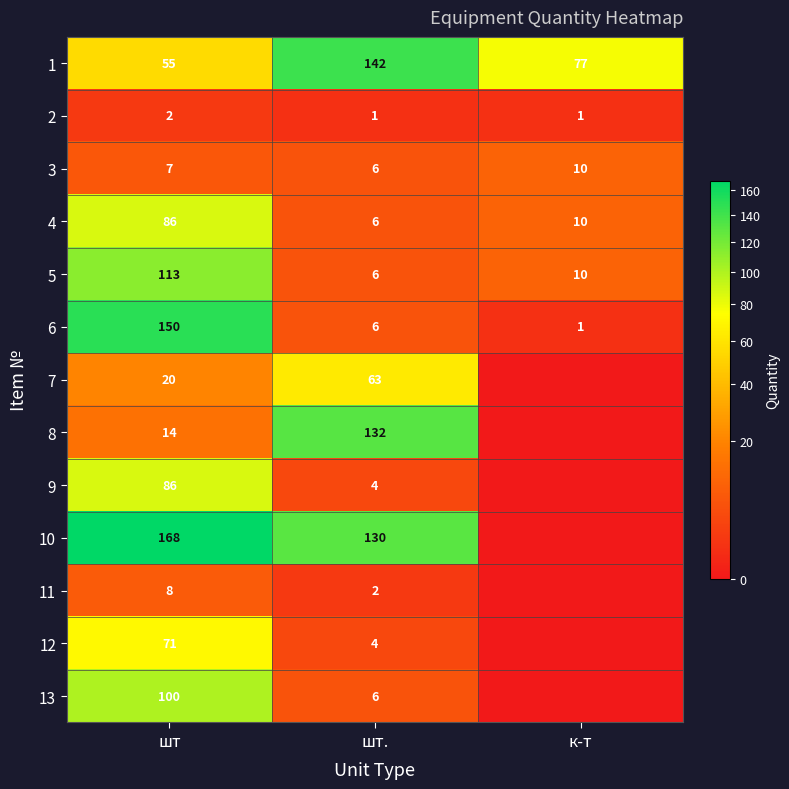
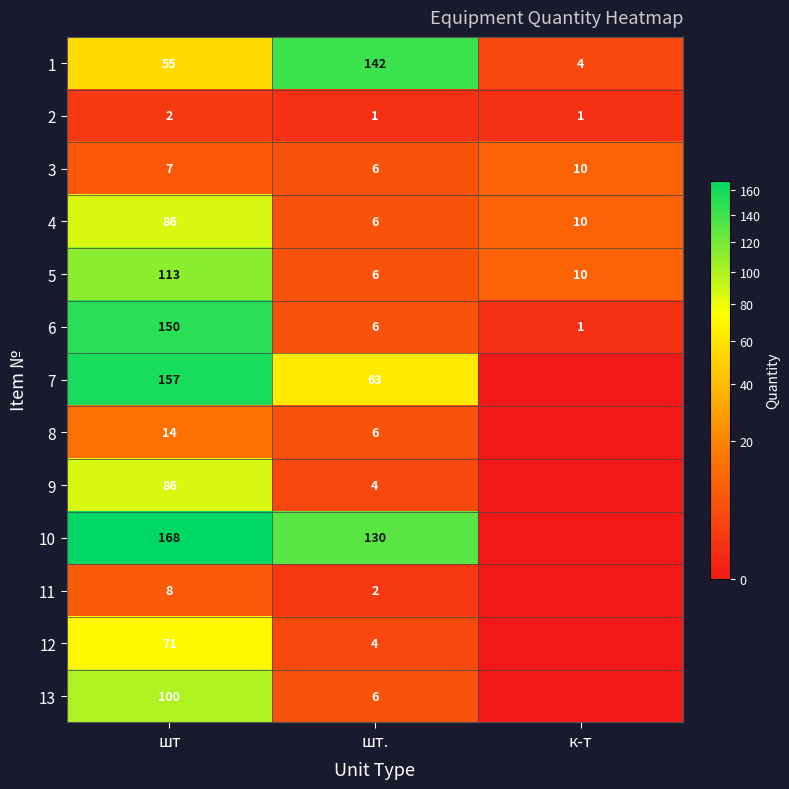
1, к-т: 77 -> 4
7, шт: 20 -> 157
8, шт.: 132 -> 6
